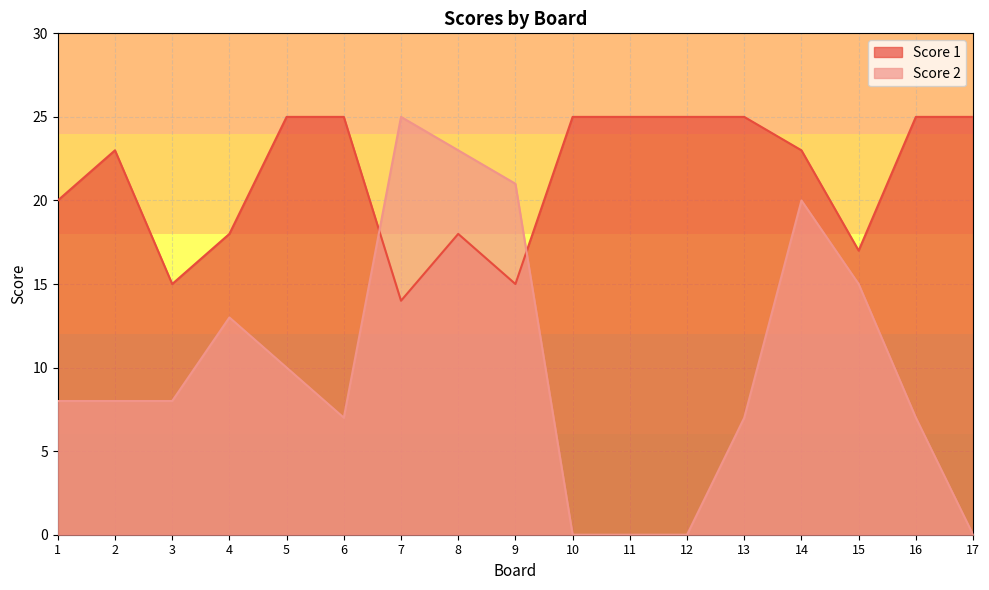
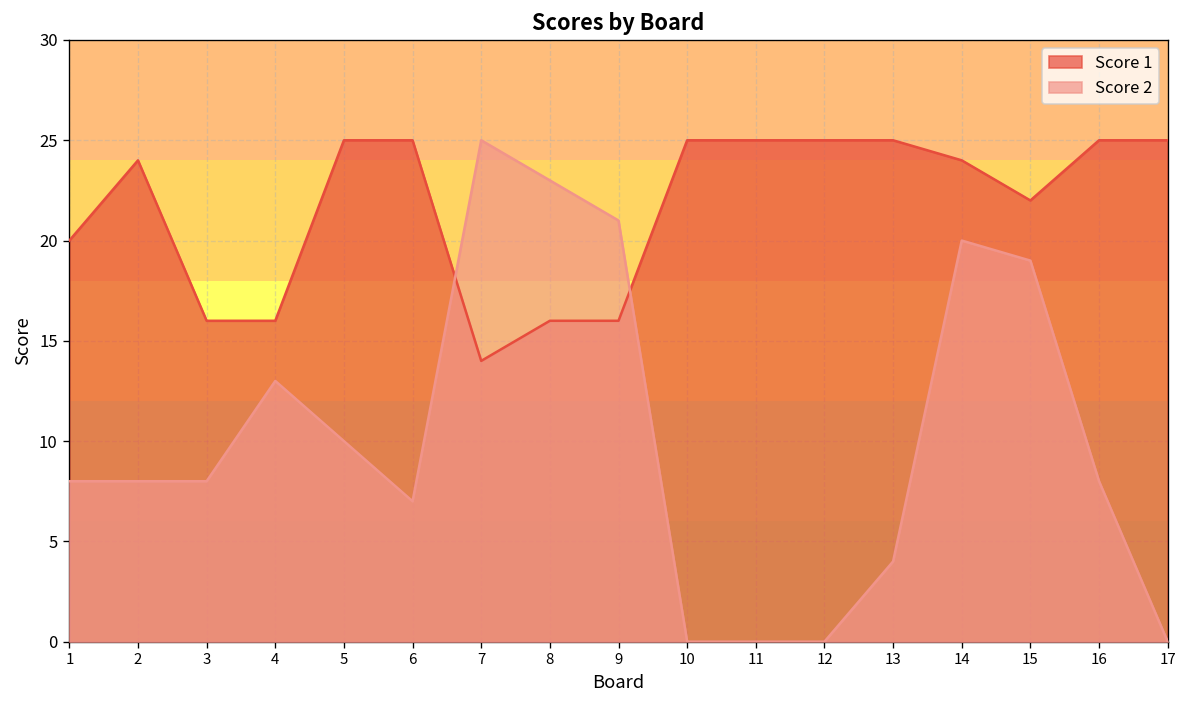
Score 1, 2: 23 -> 24
Score 1, 3: 15 -> 16
Score 1, 4: 18 -> 16
Score 1, 8: 18 -> 16
Score 1, 9: 15 -> 16
Score 2, 13: 7 -> 4
Score 1, 14: 23 -> 24
Score 1, 15: 17 -> 22
Score 2, 15: 15 -> 19
Score 2, 16: 7 -> 8
